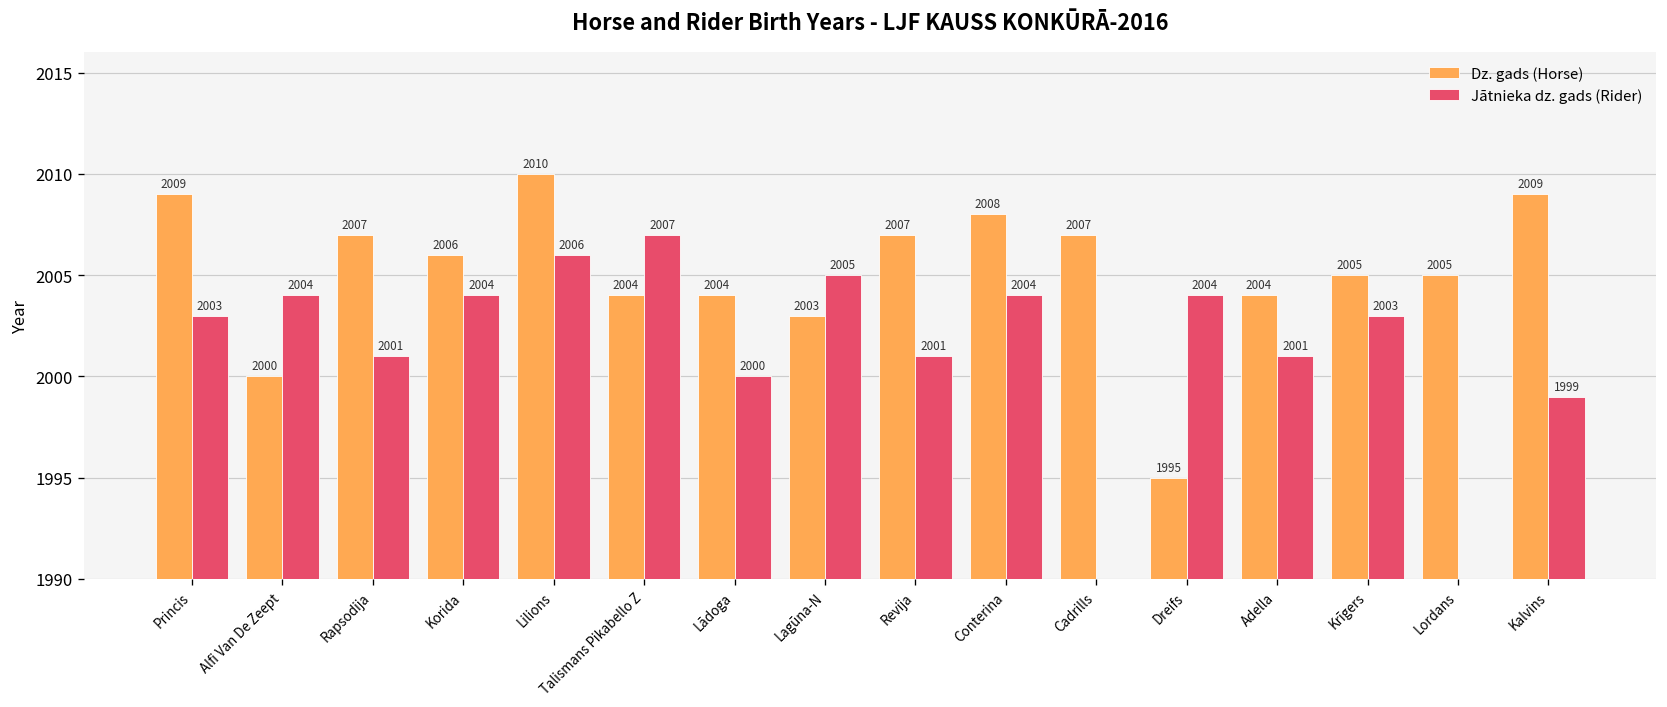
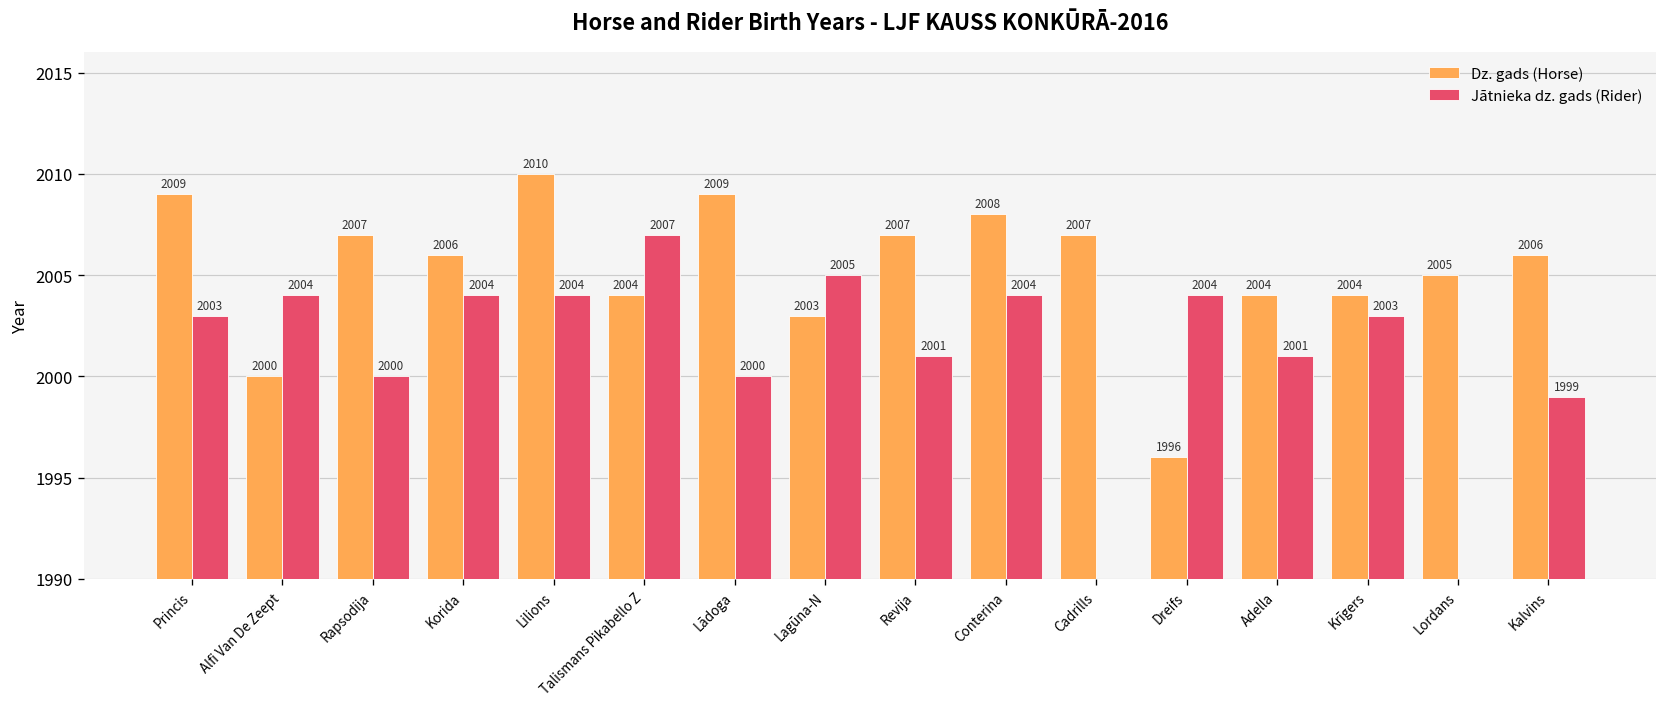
Jātnieka dz. gads (Rider), Rapsodija: 2001 -> 2000
Jātnieka dz. gads (Rider), Lilions: 2006 -> 2004
Dz. gads (Horse), Lādoga: 2004 -> 2009
Dz. gads (Horse), Dreifs: 1995 -> 1996
Dz. gads (Horse), Krīgers: 2005 -> 2004
Dz. gads (Horse), Kalvins: 2009 -> 2006
